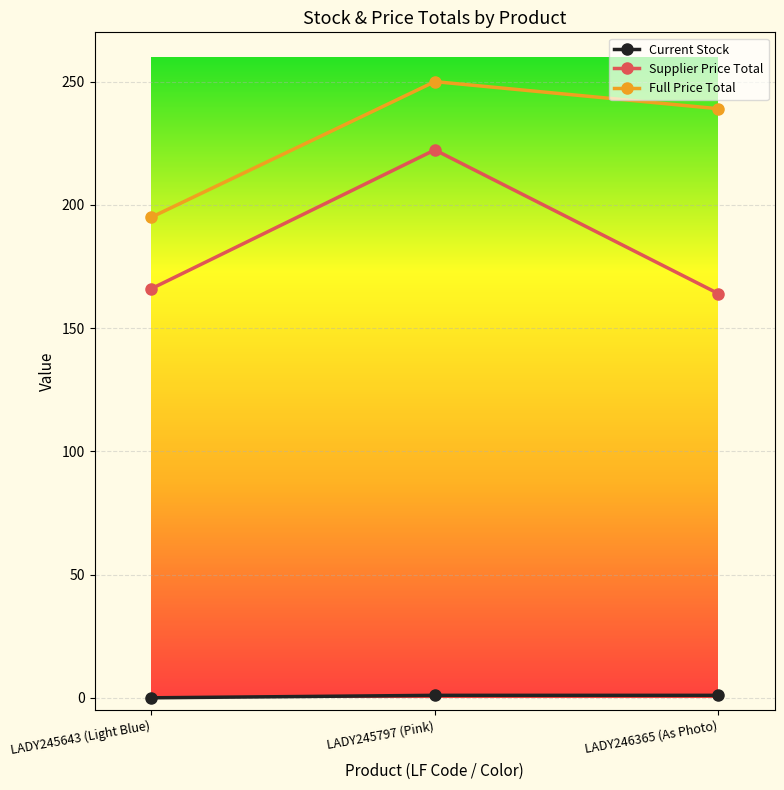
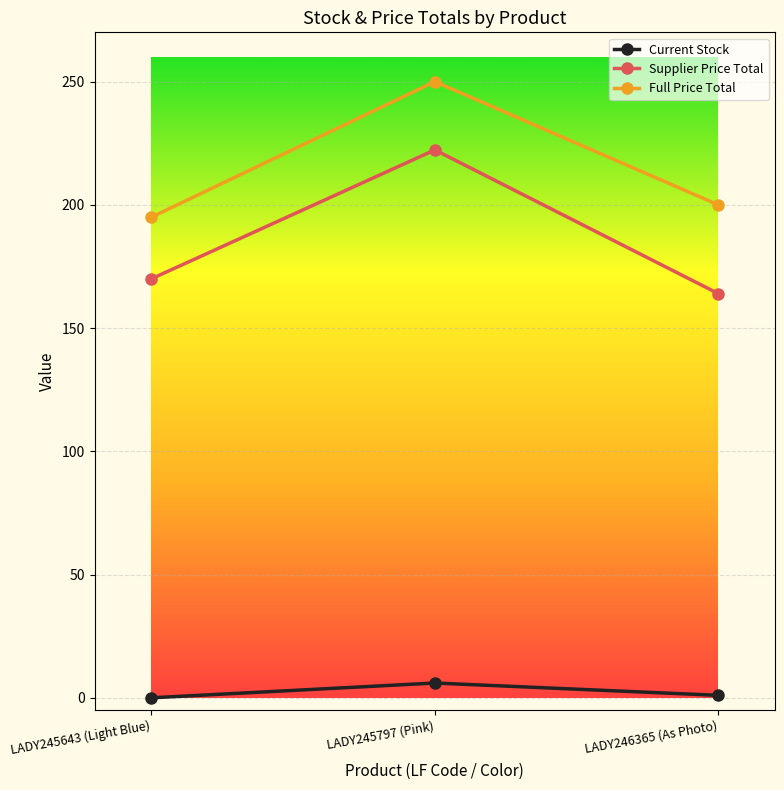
Supplier Price Total, LADY245643 (Light Blue): 166 -> 170
Current Stock, LADY245797 (Pink): 1 -> 6
Full Price Total, LADY246365 (As Photo): 239 -> 200
